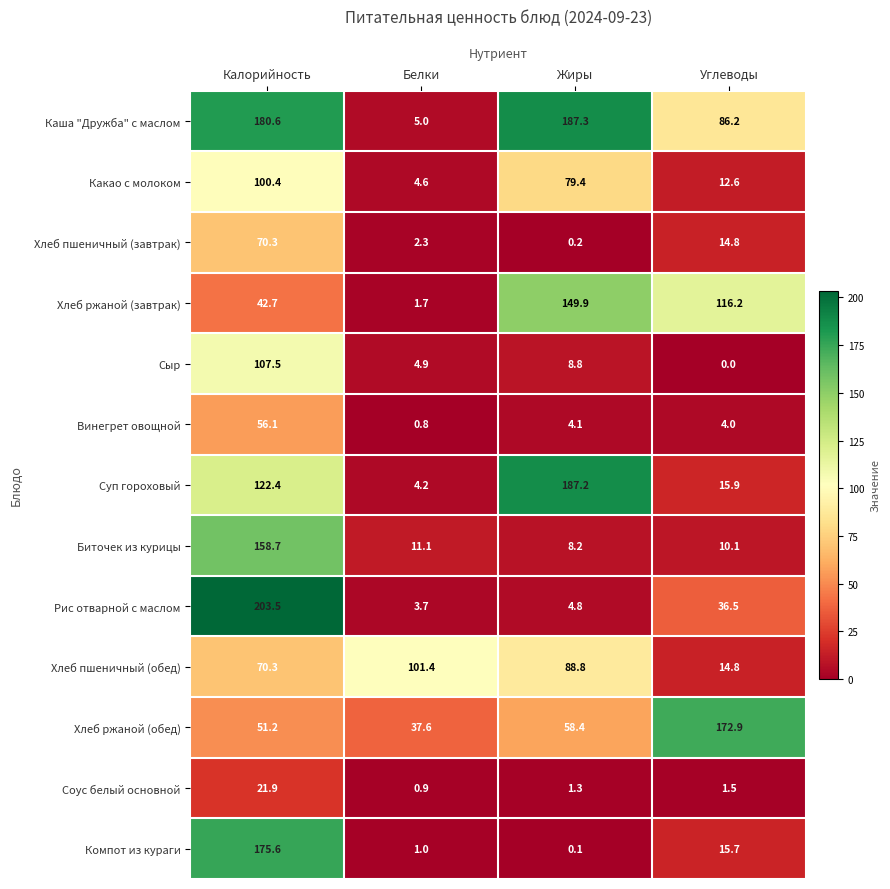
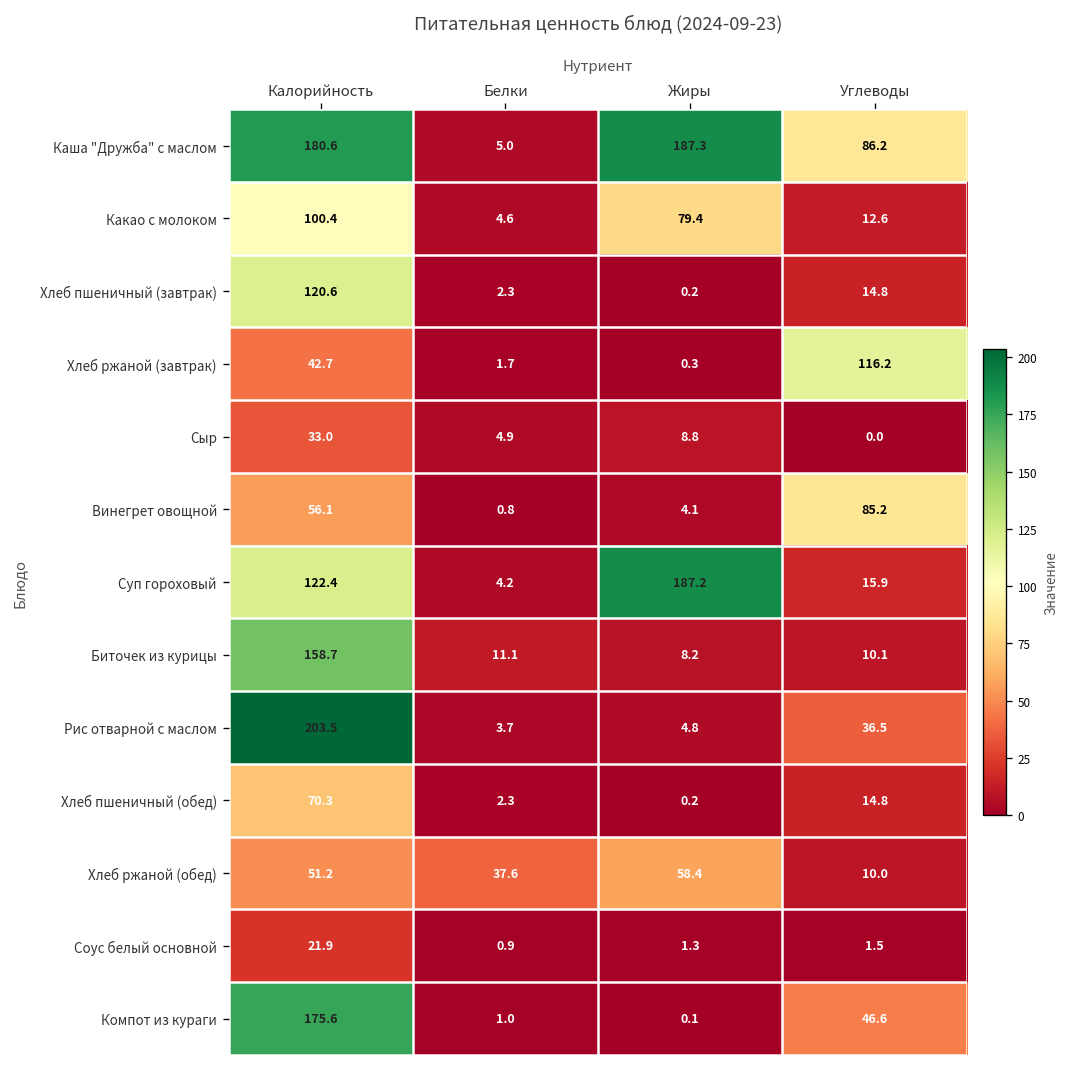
Хлеб пшеничный (завтрак), Калорийность: 70.3 -> 120.6
Хлеб ржаной (завтрак), Жиры: 149.9 -> 0.3
Сыр, Калорийность: 107.5 -> 33.0
Винегрет овощной, Углеводы: 4.0 -> 85.2
Хлеб пшеничный (обед), Белки: 101.4 -> 2.3
Хлеб пшеничный (обед), Жиры: 88.8 -> 0.2
Хлеб ржаной (обед), Углеводы: 172.9 -> 10.0
Компот из кураги, Углеводы: 15.7 -> 46.6
